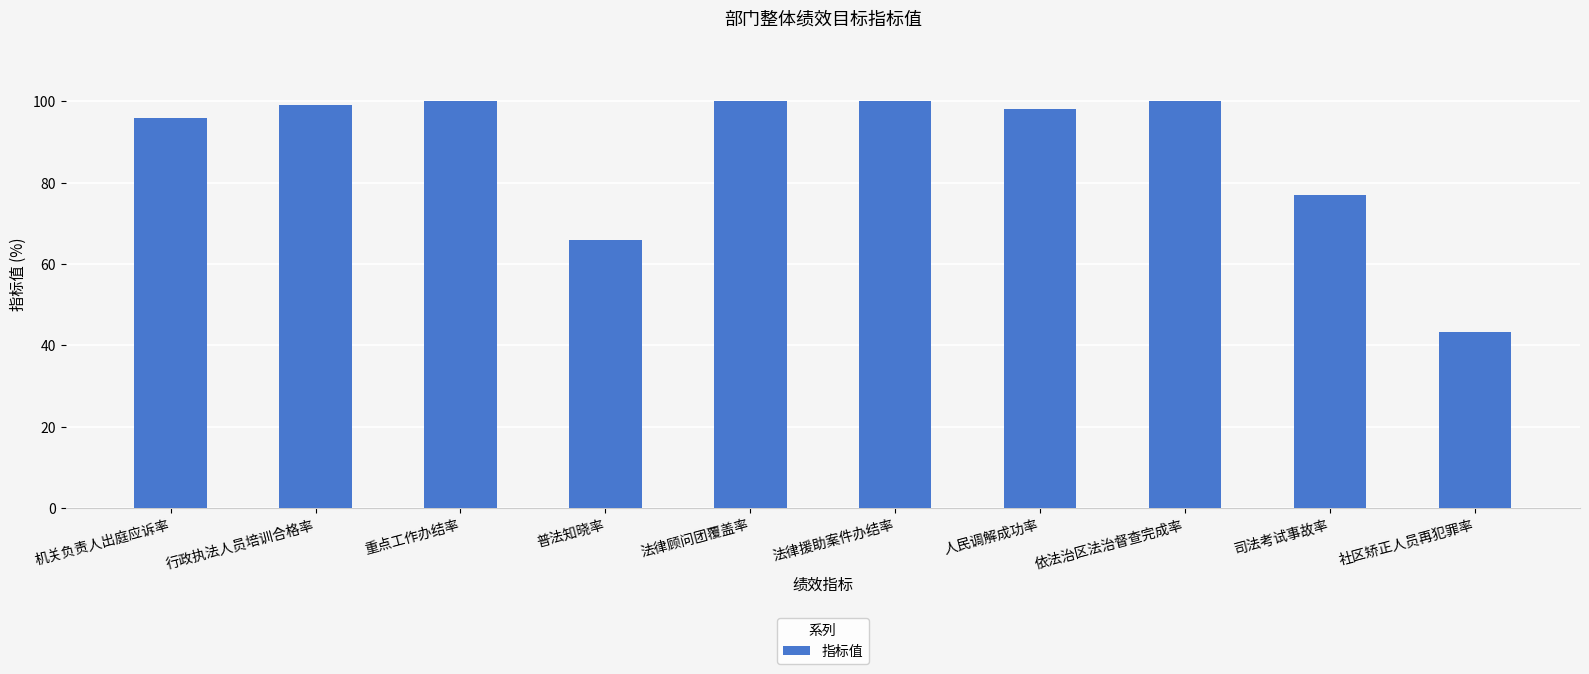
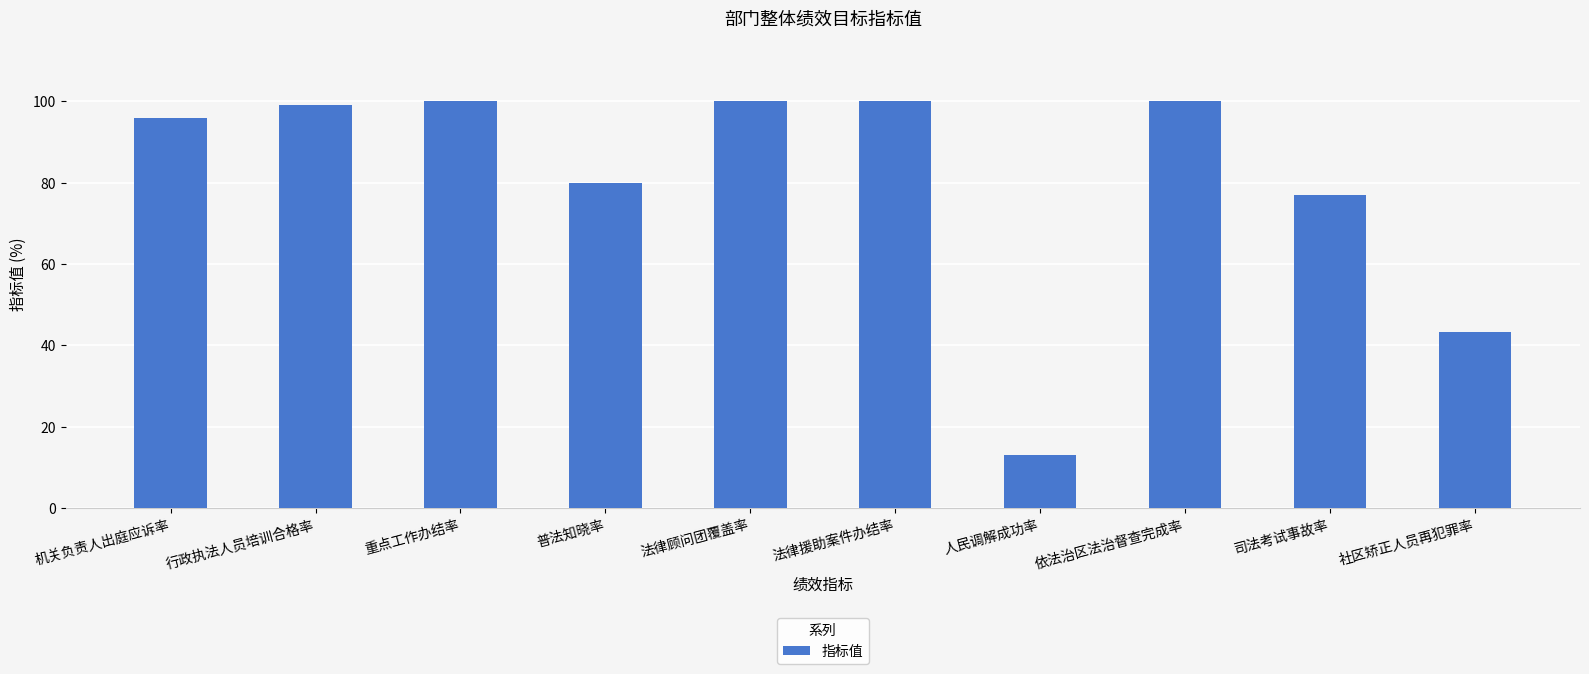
普法知晓率: 66 -> 80
人民调解成功率: 98 -> 13
